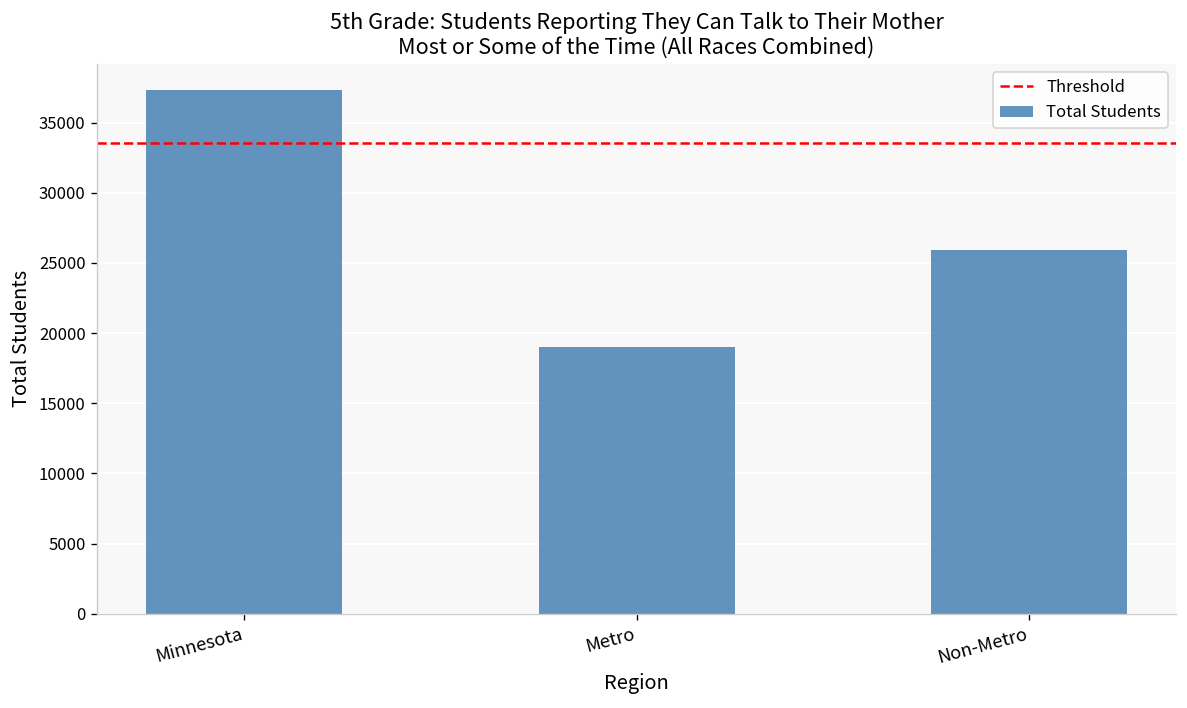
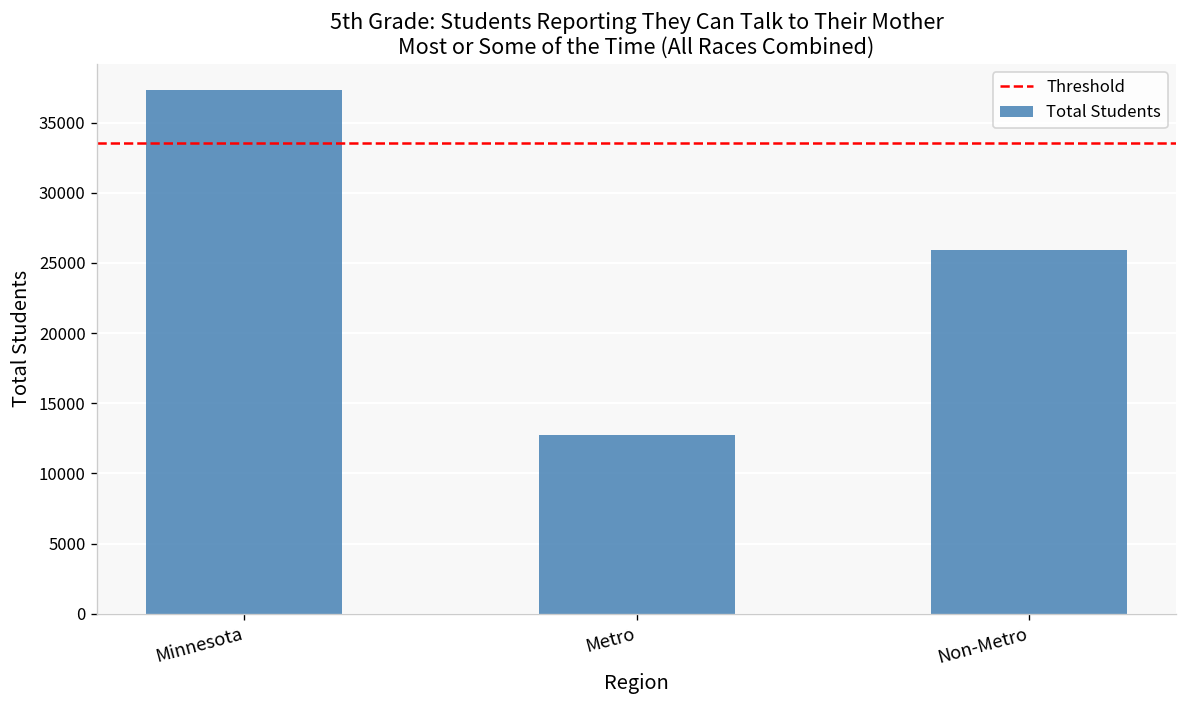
Metro: 19000 -> 12700
